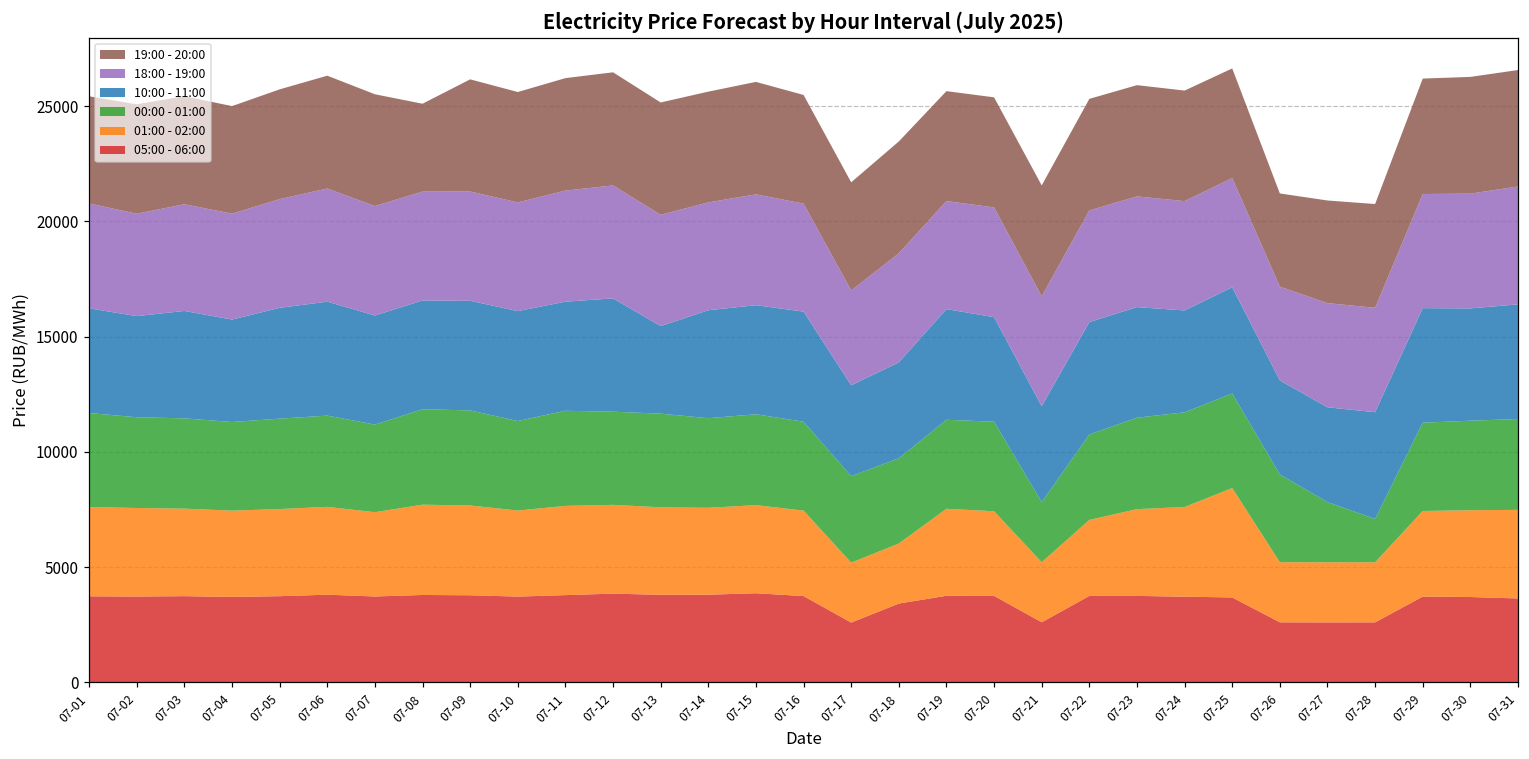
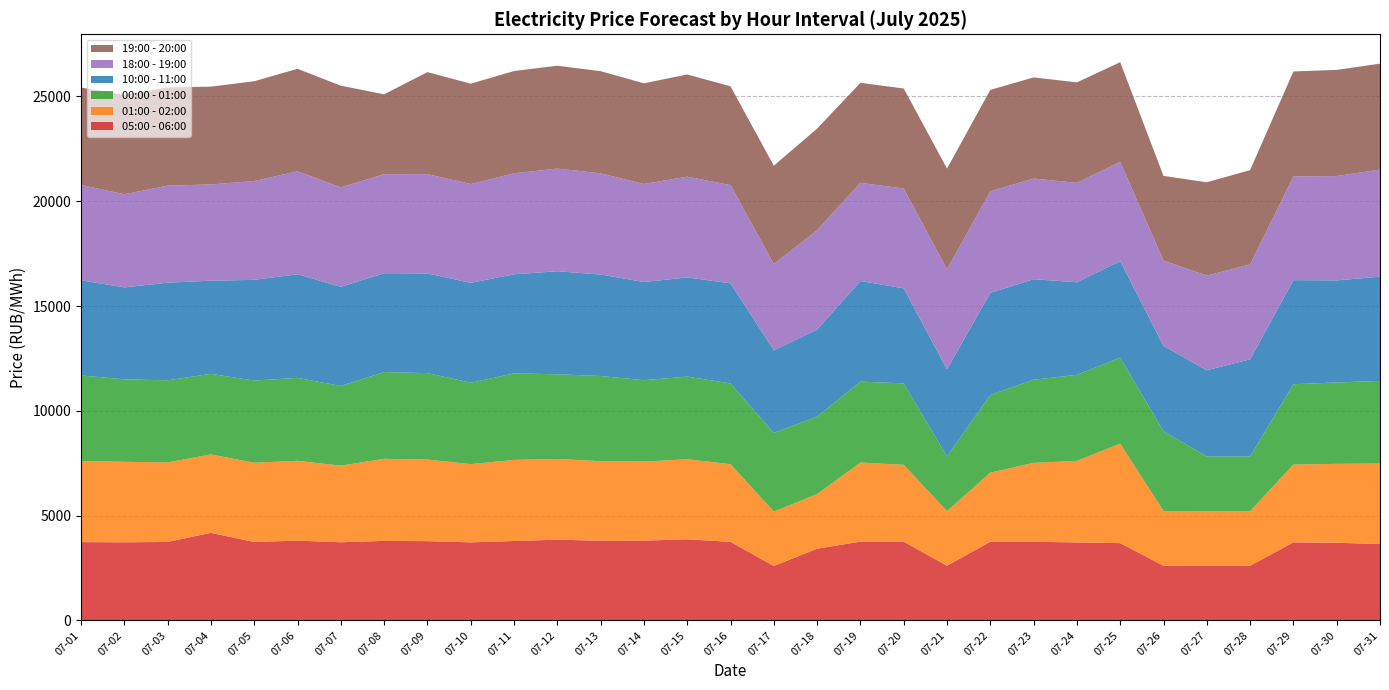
05:00 - 06:00, 07-04: 3700 -> 4200
10:00 - 11:00, 07-13: 3800 -> 4800
00:00 - 01:00, 07-28: 1900 -> 2600
